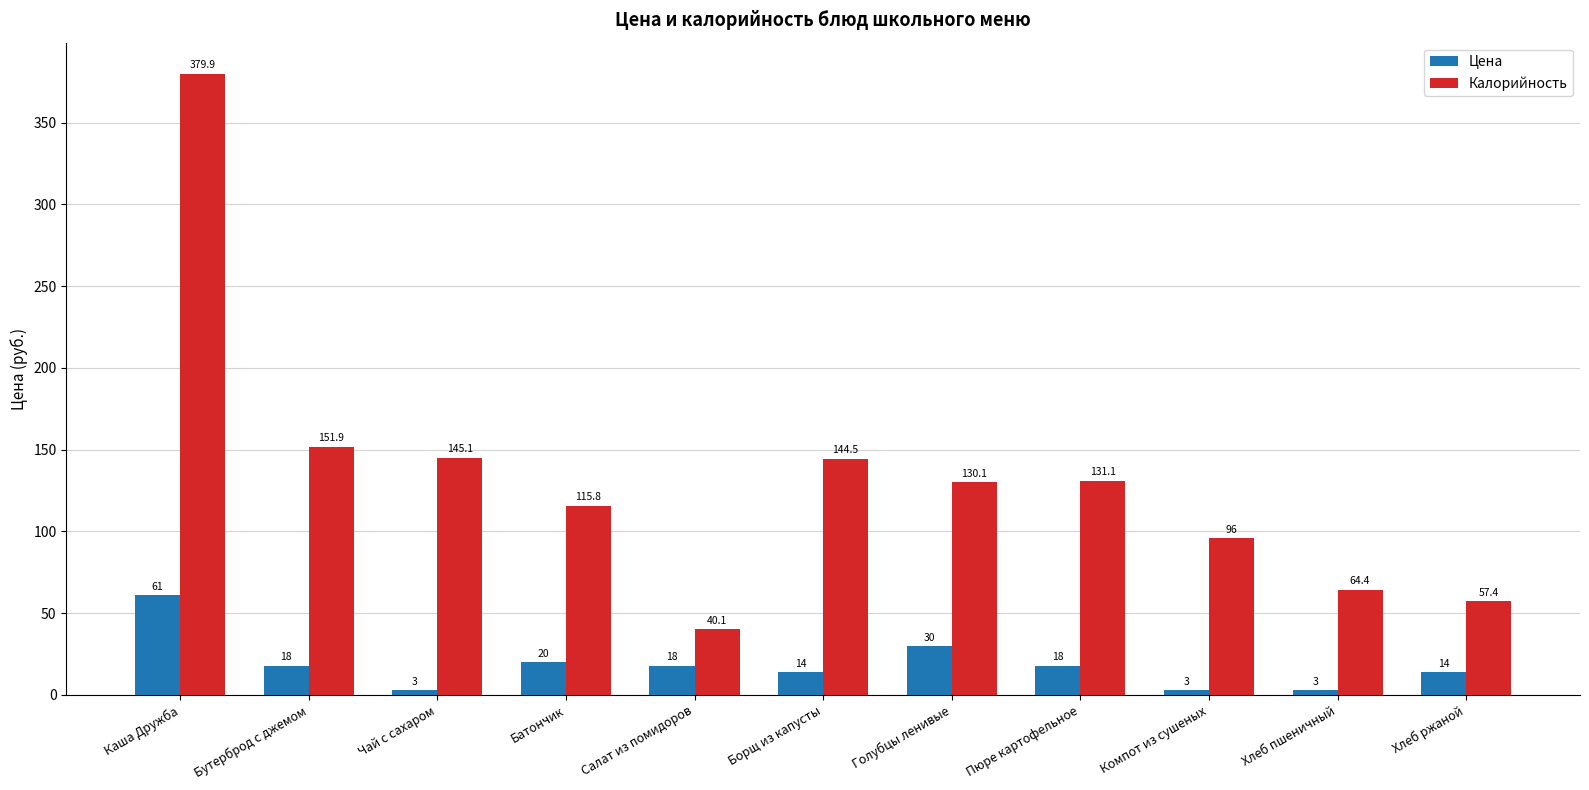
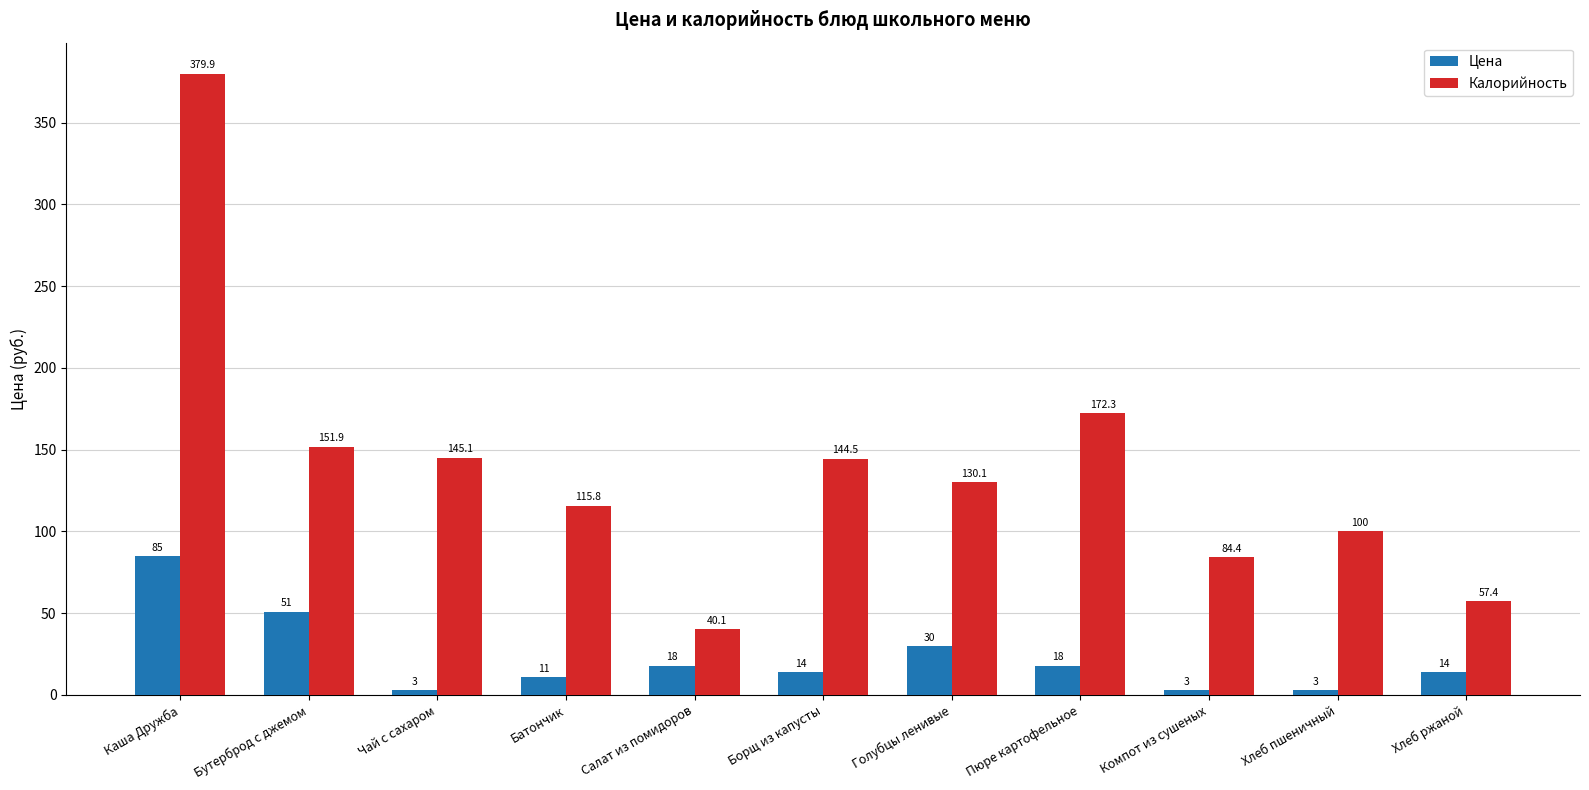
Цена, Каша Дружба: 61 -> 85
Цена, Бутерброд с джемом: 18 -> 51
Цена, Батончик: 20 -> 11
Калорийность, Пюре картофельное: 131.1 -> 172.3
Калорийность, Компот из сушеных: 96 -> 84.4
Калорийность, Хлеб пшеничный: 64.4 -> 100
